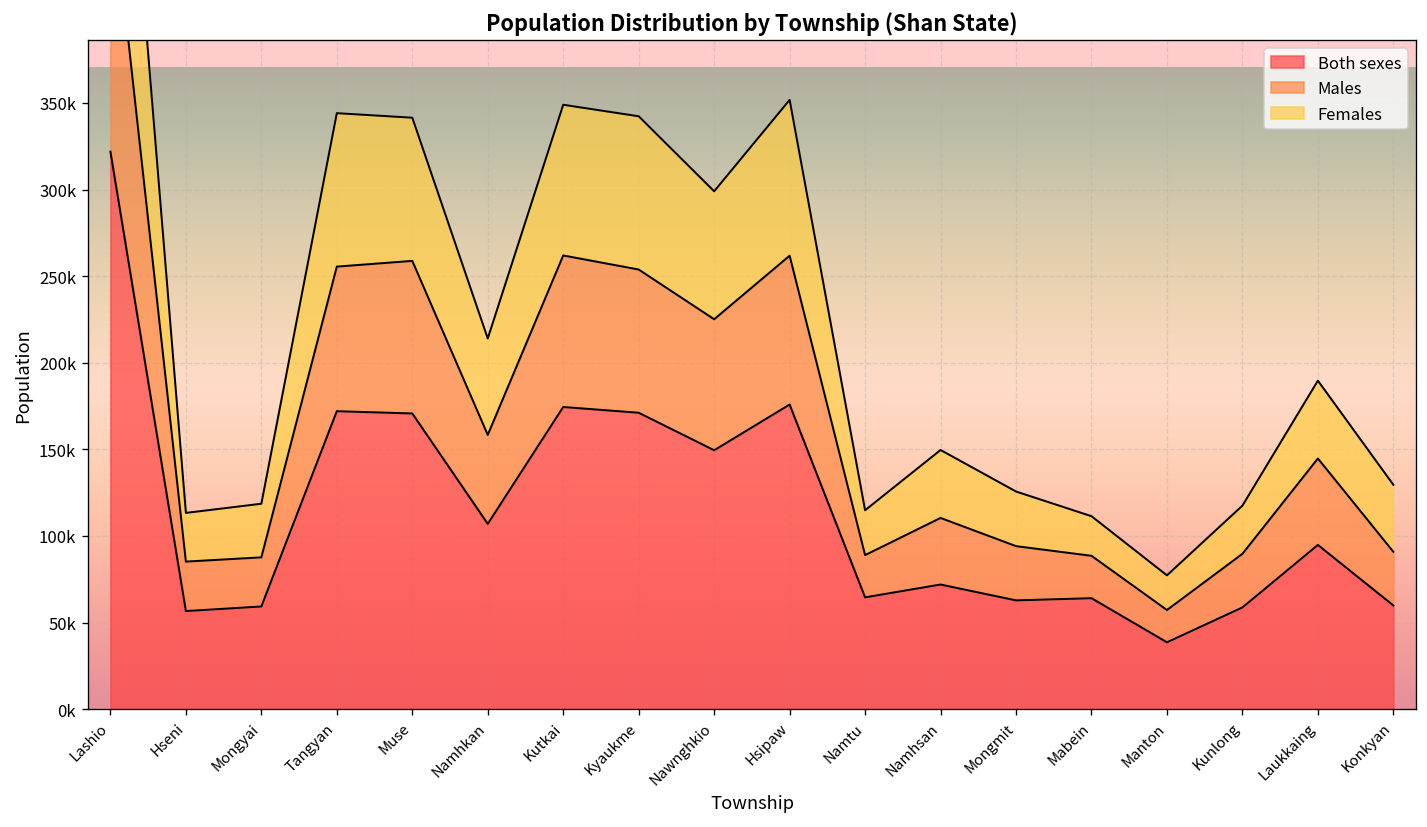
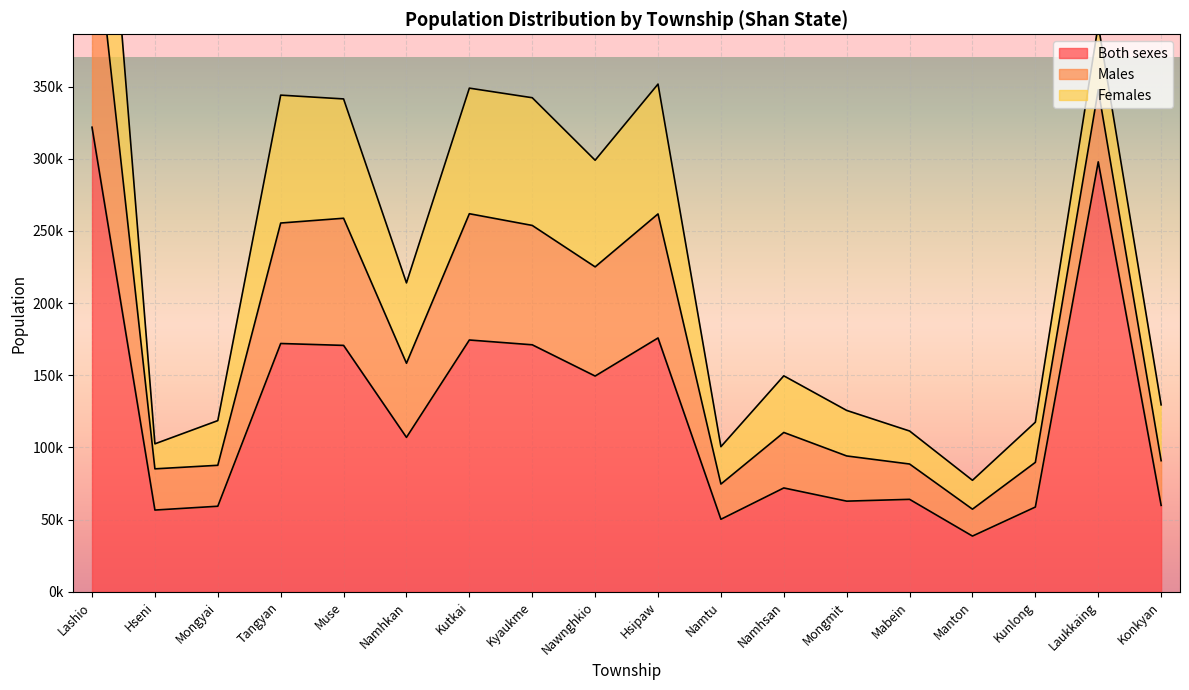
Females, Hseni: 28000 -> 17000
Both sexes, Namtu: 65000 -> 50000
Both sexes, Laukkaing: 95000 -> 298000
